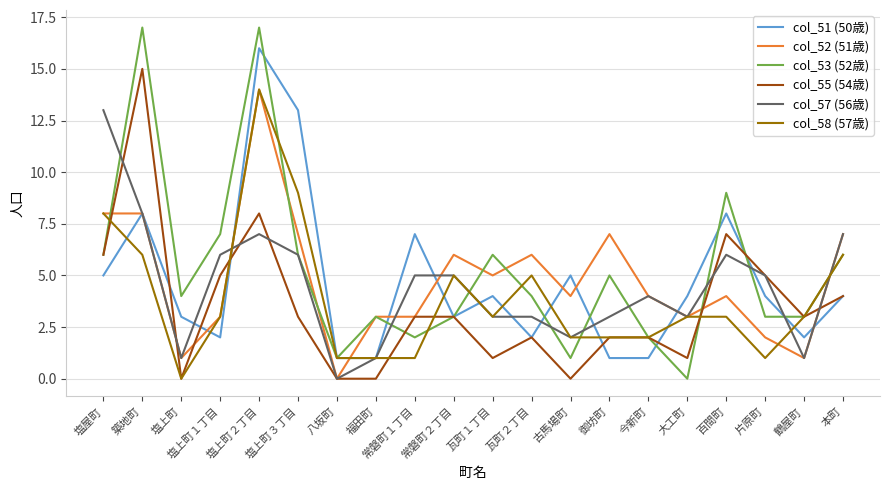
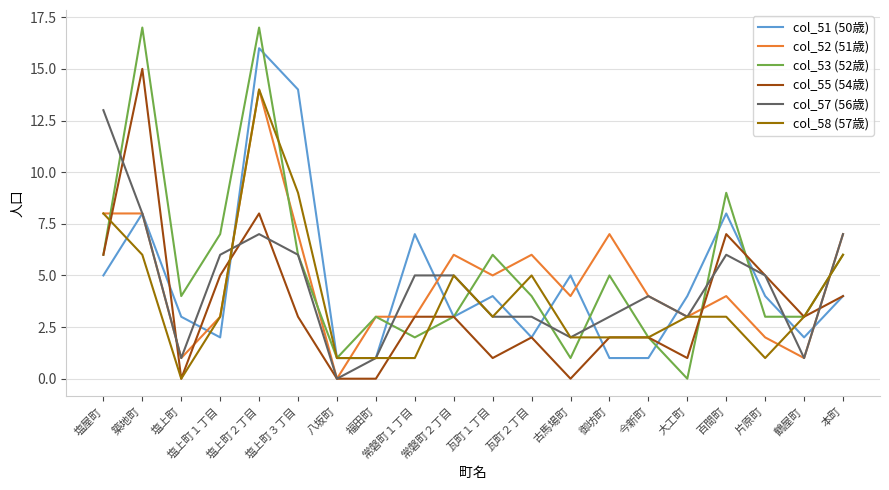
col_51 (50歳), 塩上町３丁目: 13 -> 14
